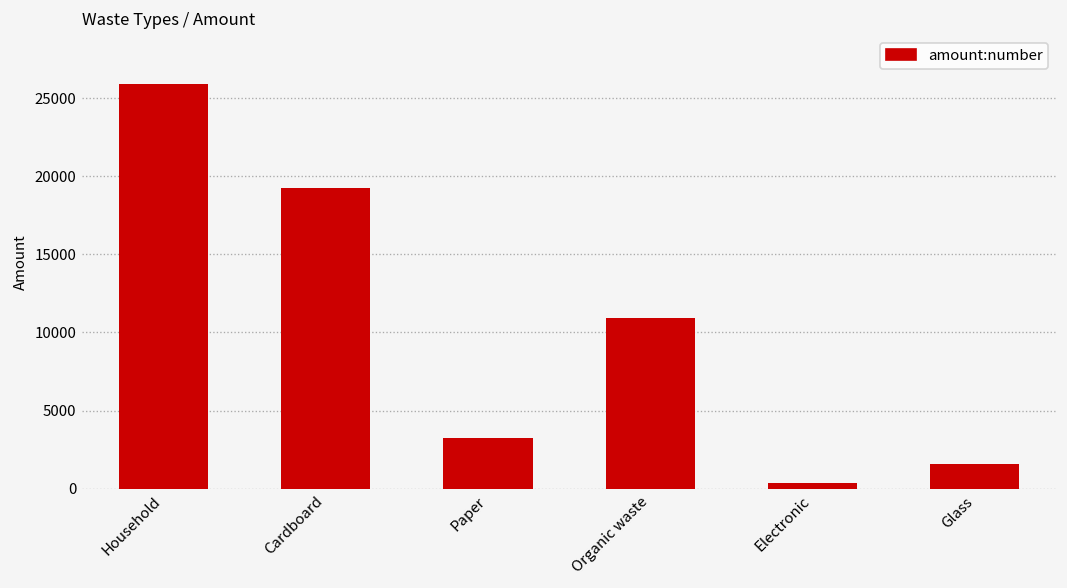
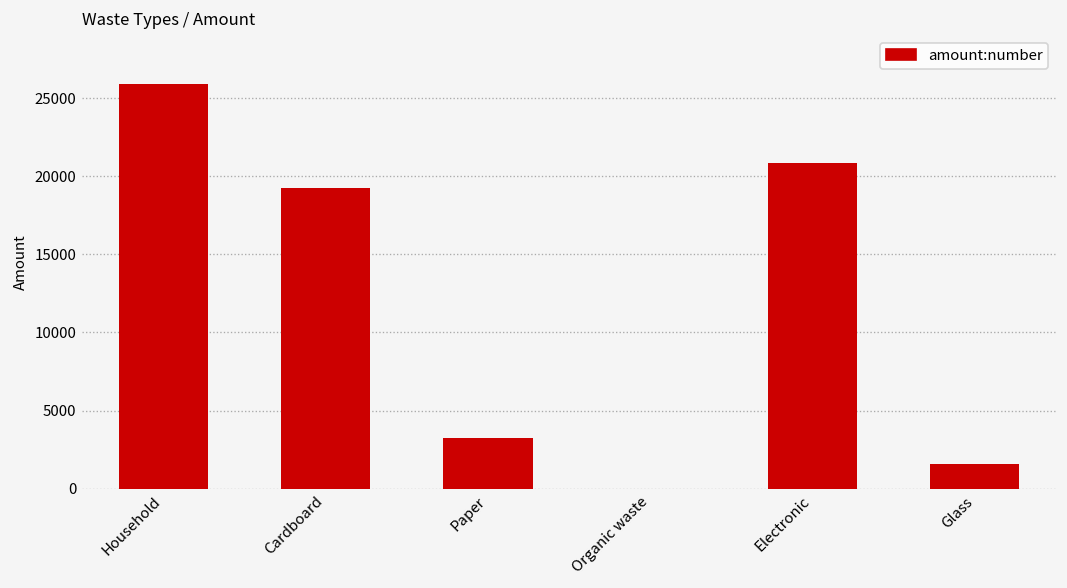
Organic waste: 10900 -> 0
Electronic: 400 -> 20900
